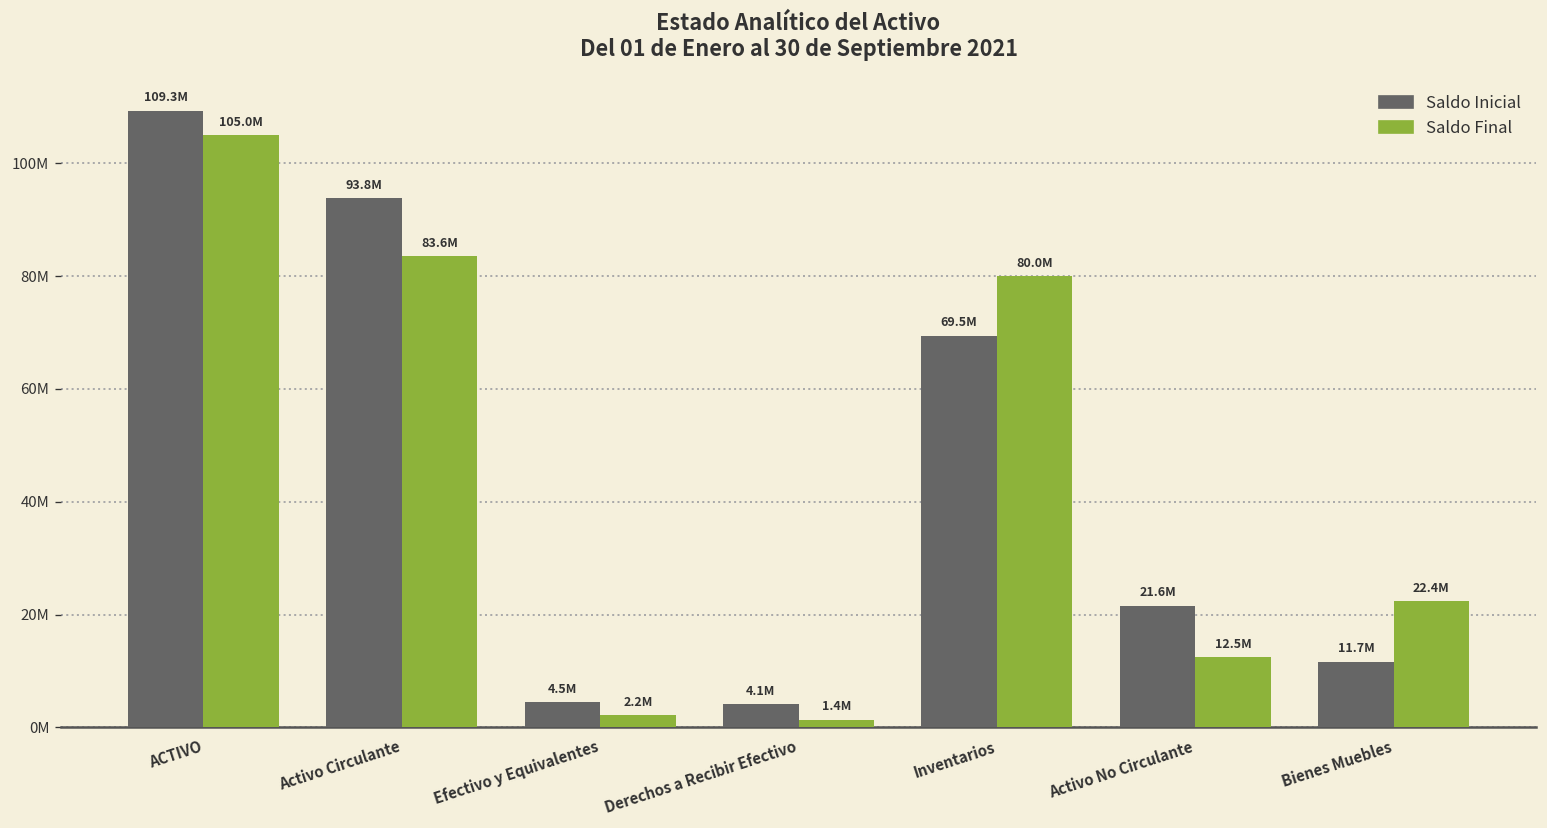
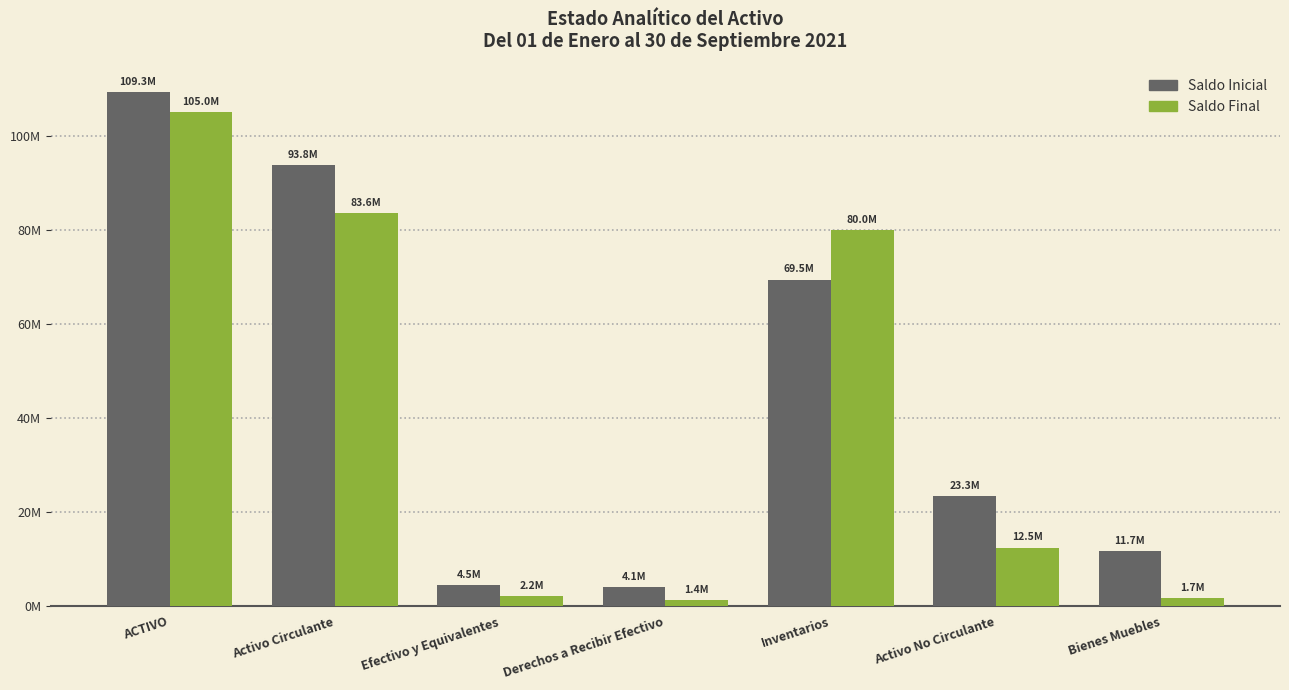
Saldo Inicial, Activo No Circulante: 21.6M -> 23.3M
Saldo Final, Bienes Muebles: 22.4M -> 1.7M
